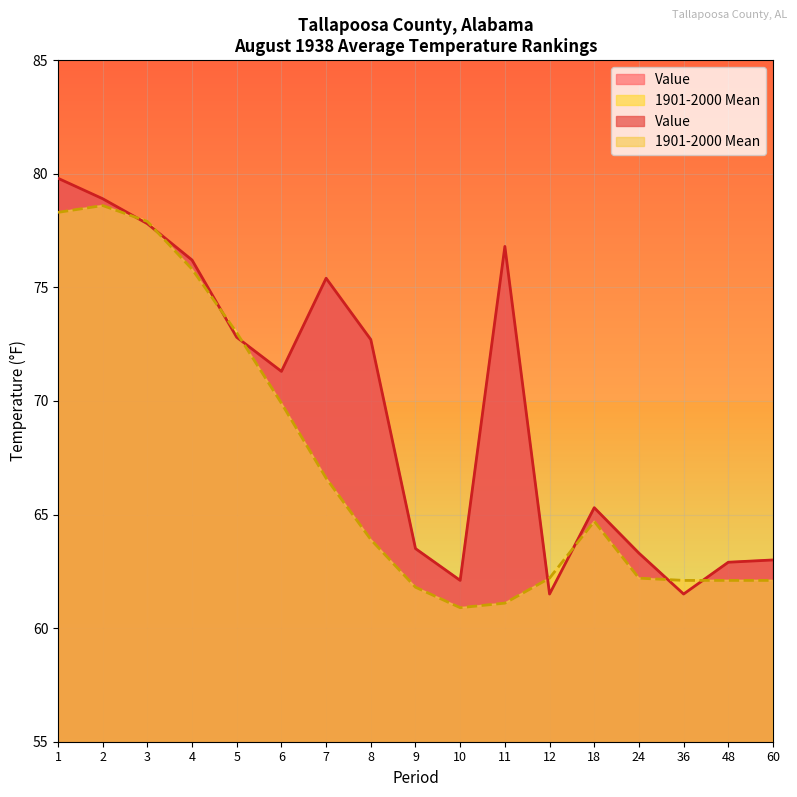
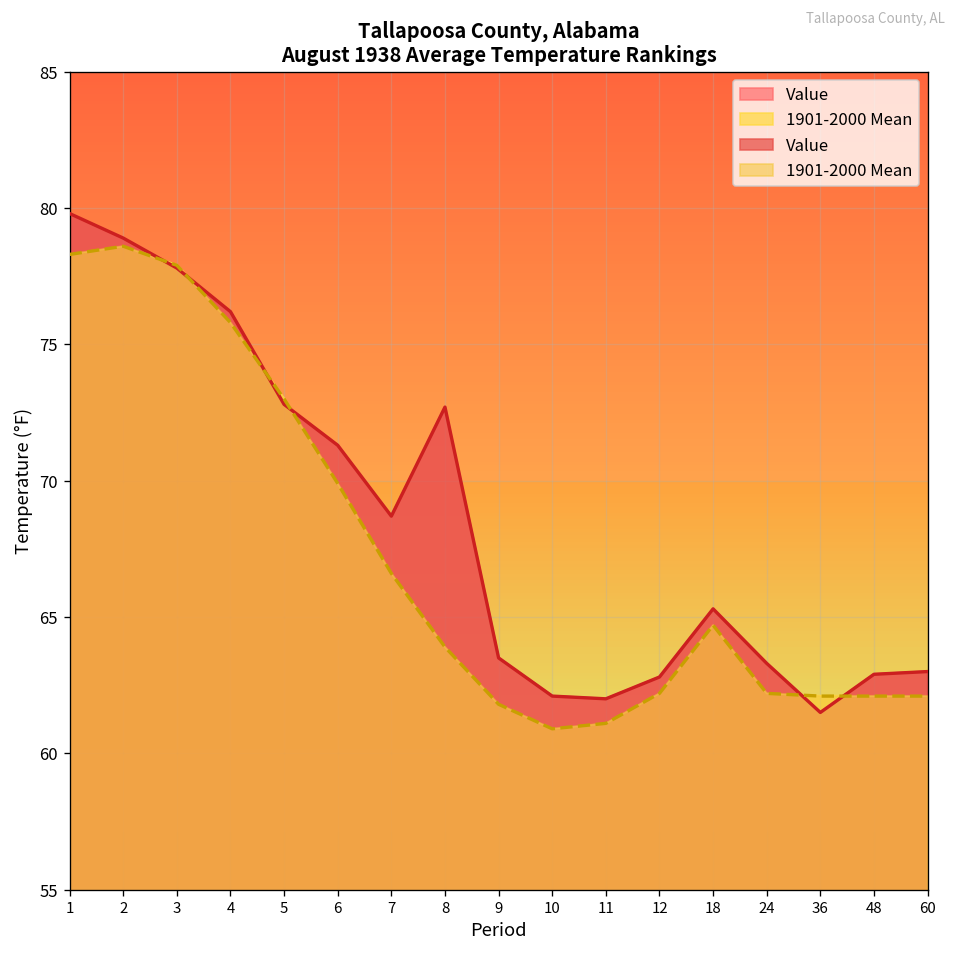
Value, 7: 75.4 -> 68.7
Value, 11: 76.8 -> 62.0
Value, 12: 61.5 -> 62.8
